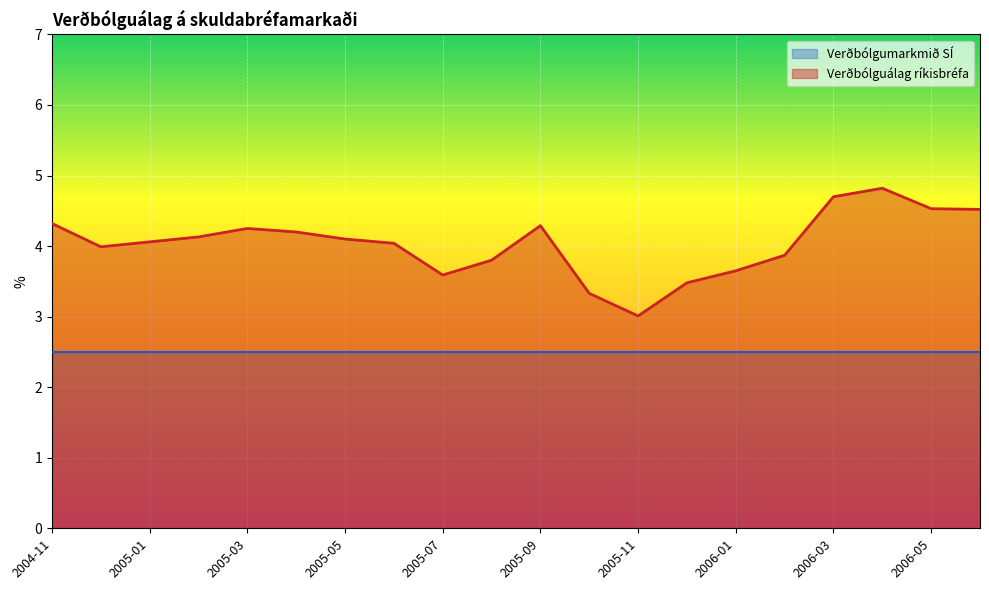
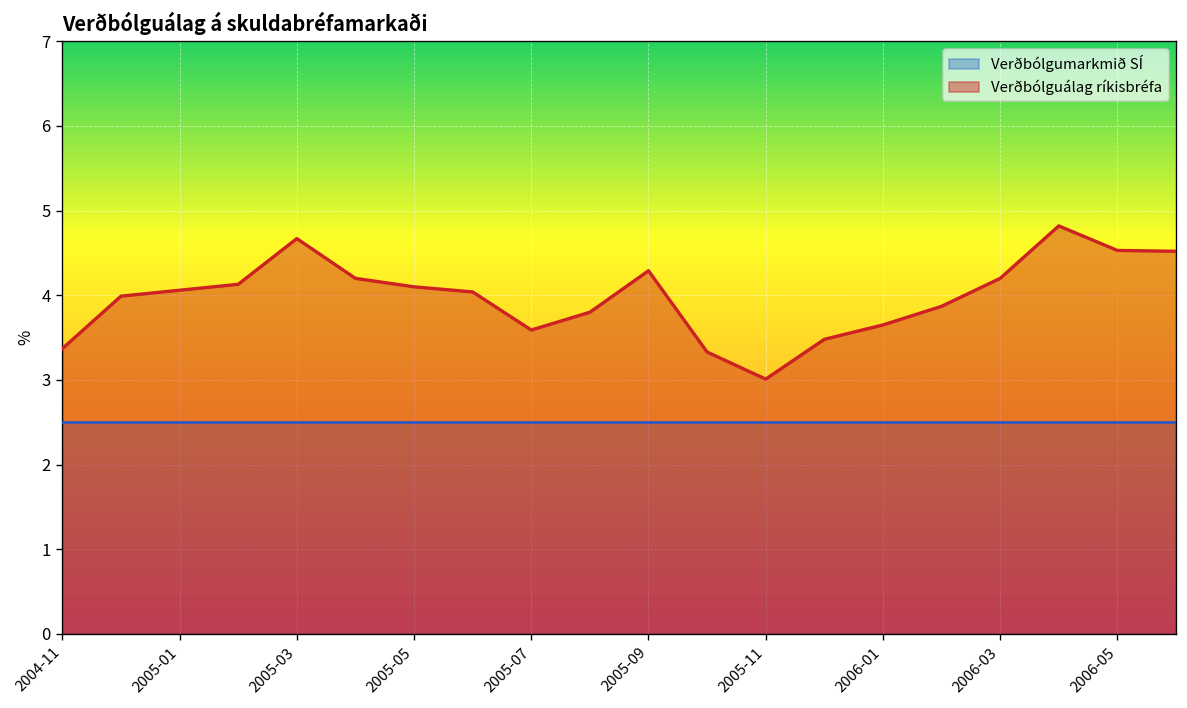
Verðbólguálag ríkisbréfa, 2004-11: 4.3 -> 3.4
Verðbólguálag ríkisbréfa, 2005-03: 4.3 -> 4.7
Verðbólguálag ríkisbréfa, 2006-03: 4.7 -> 4.2
